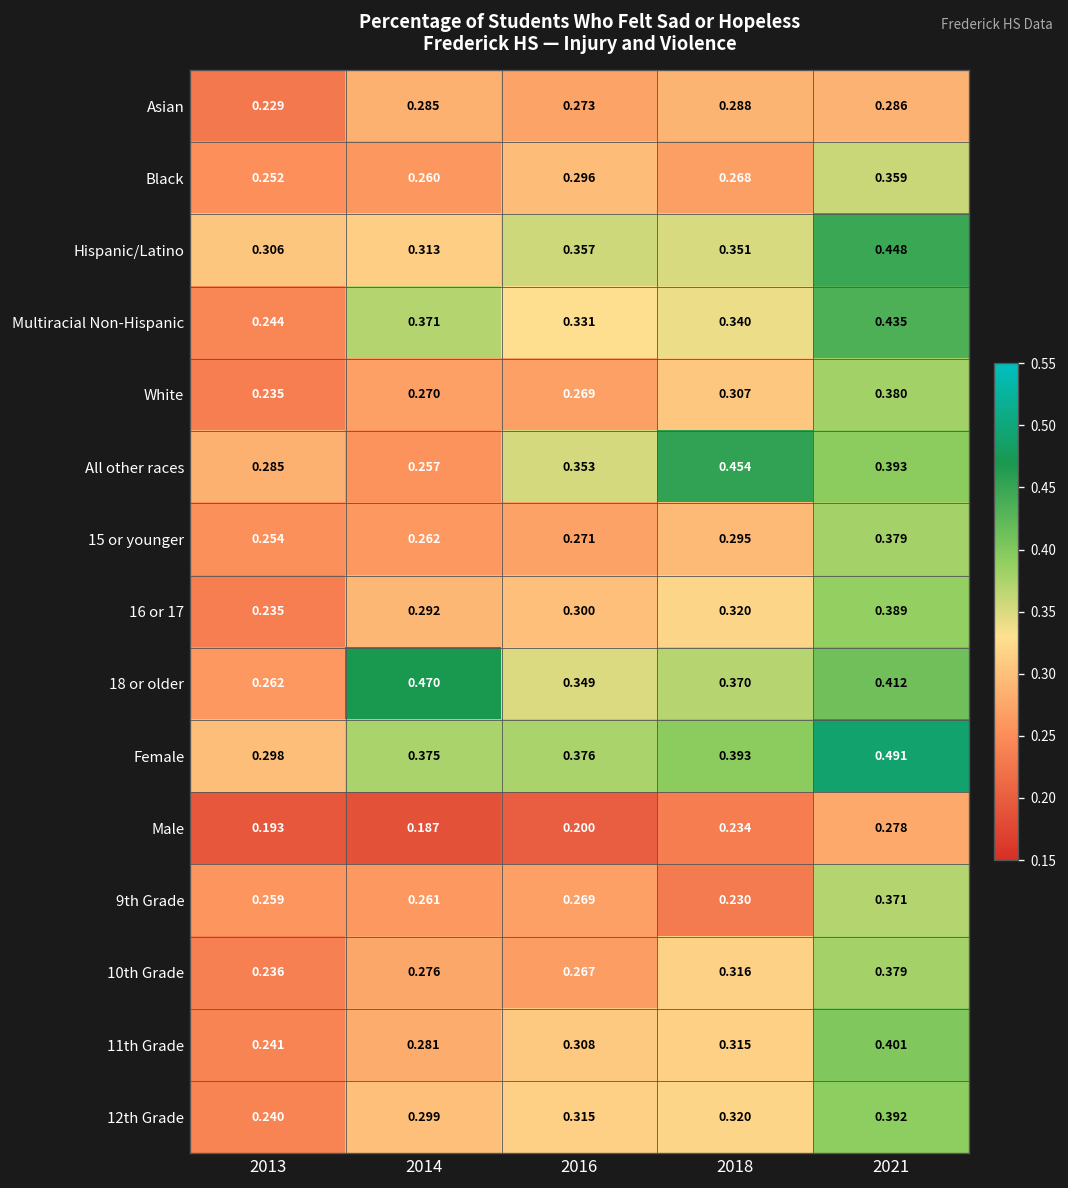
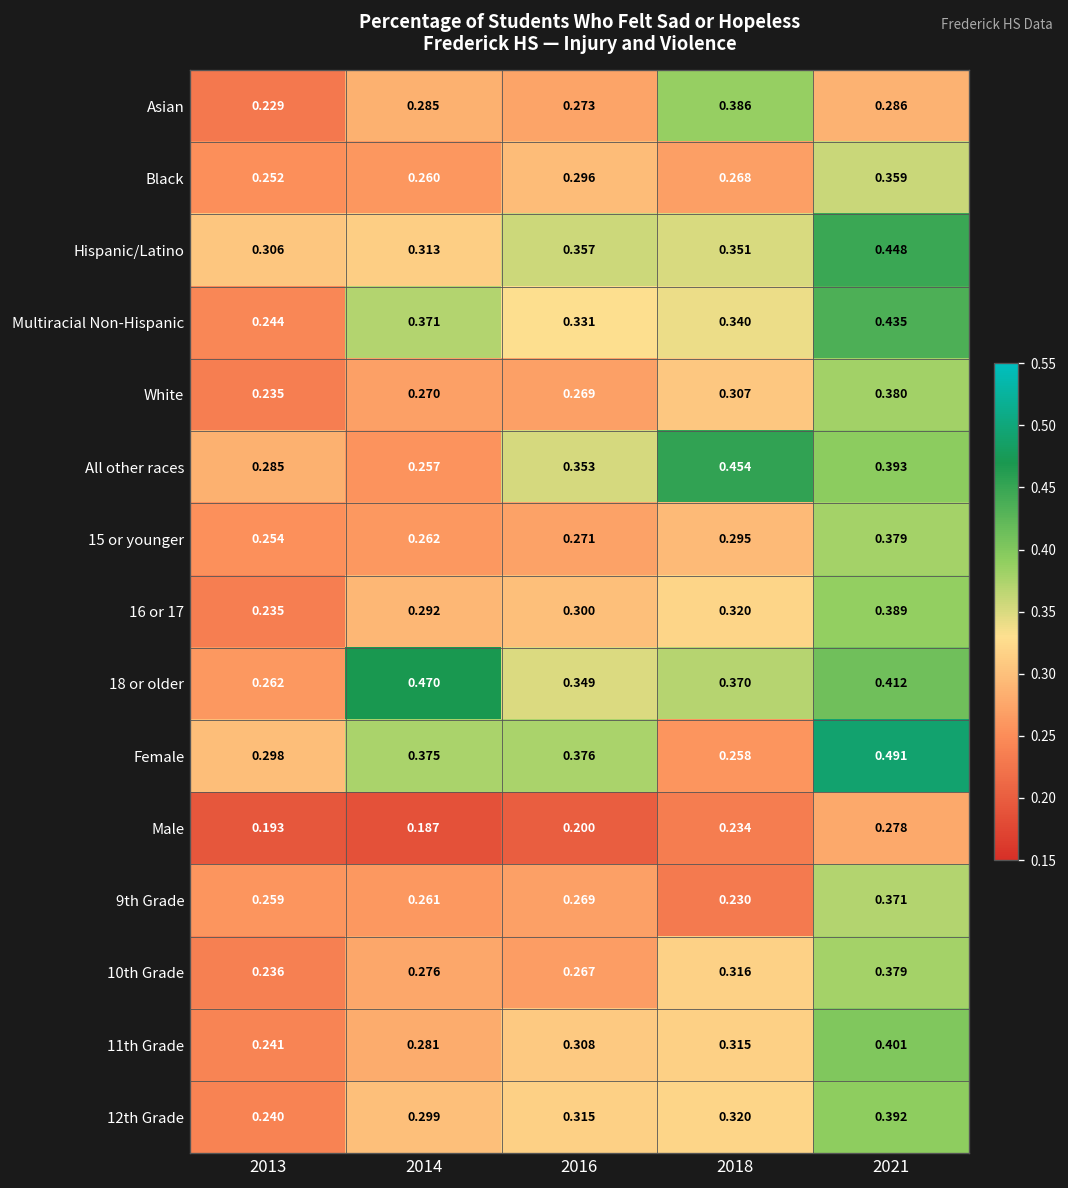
Asian, 2018: 0.288 -> 0.386
Female, 2018: 0.393 -> 0.258
